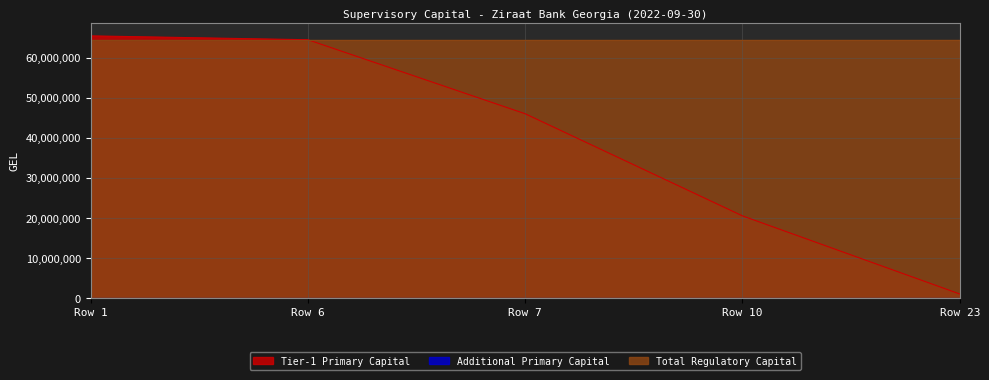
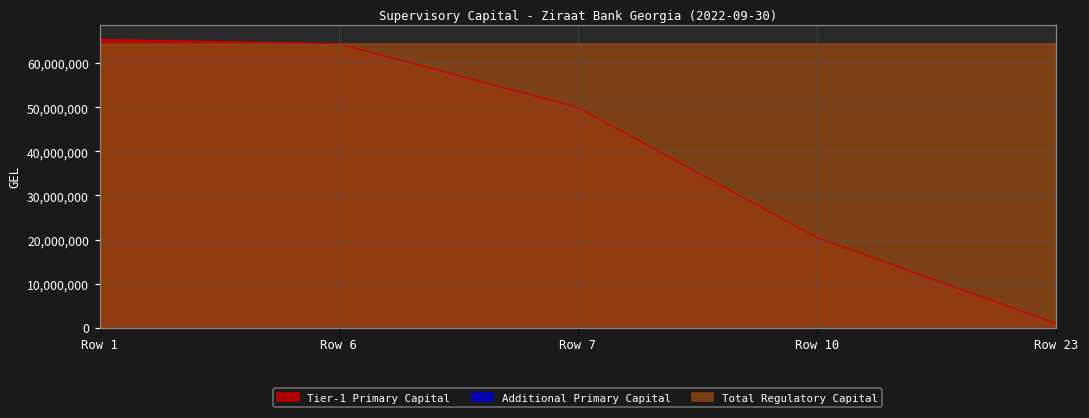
Tier-1 Primary Capital, Row 7: 46,000,000 -> 50,000,000
